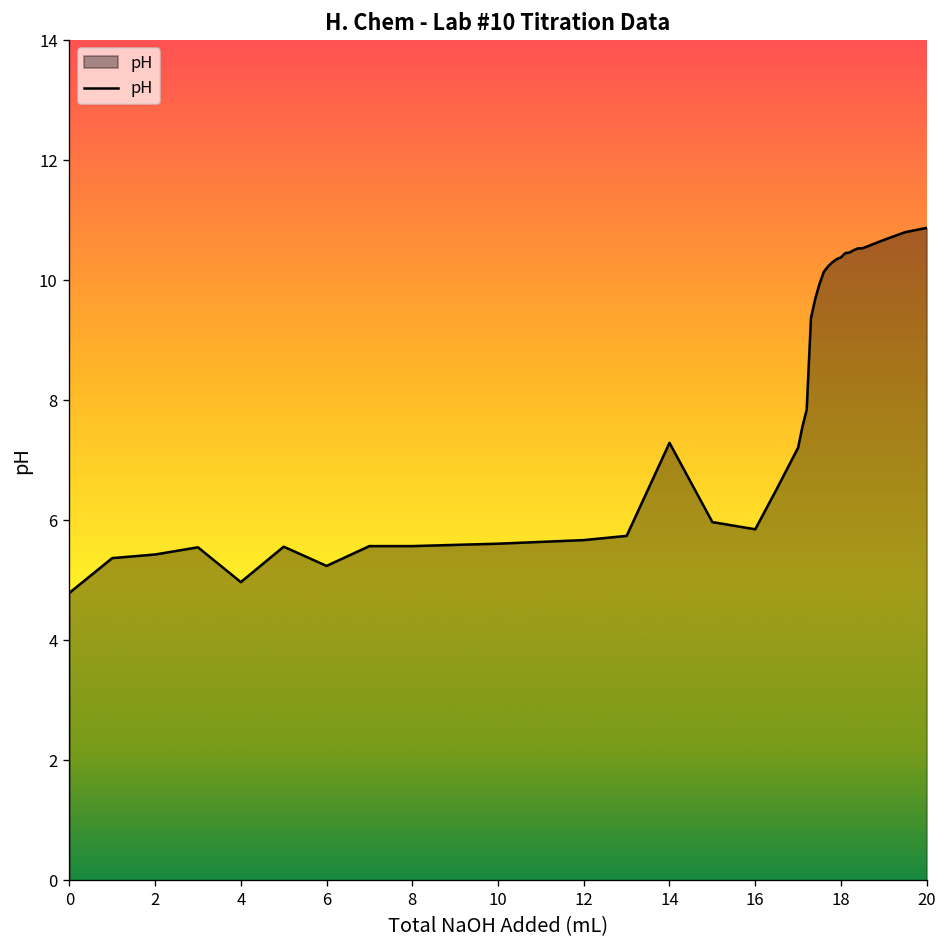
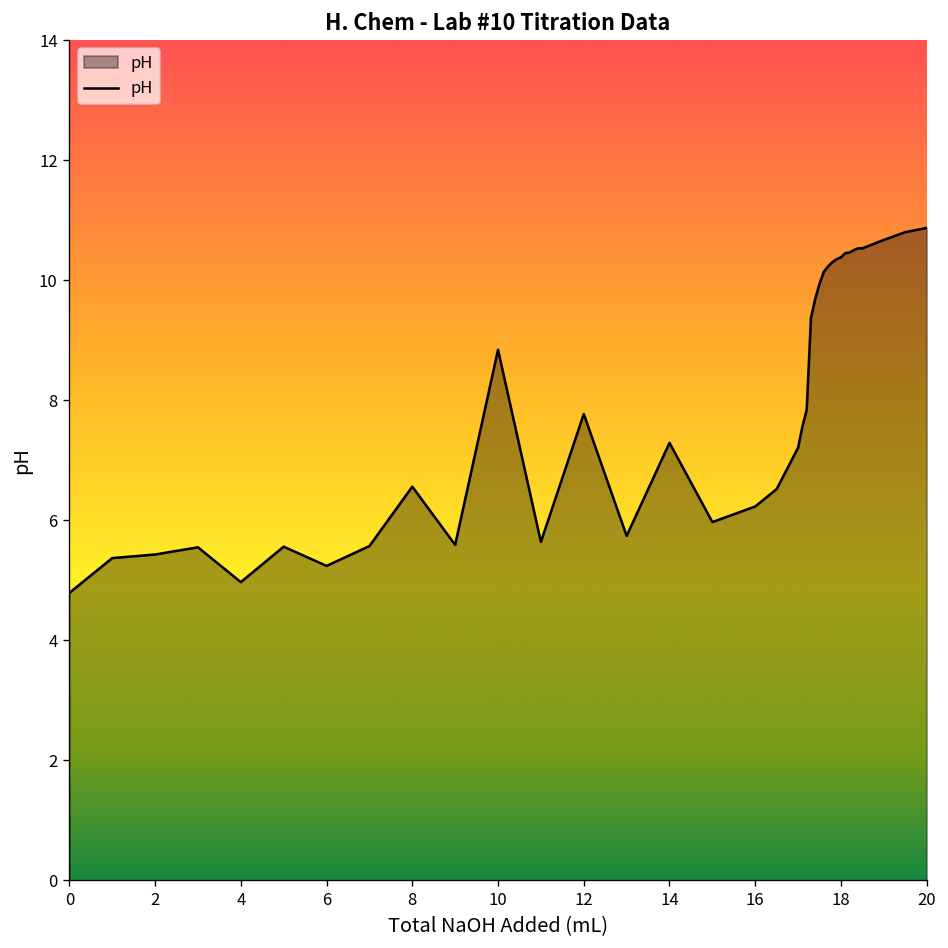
8: 5.6 -> 6.6
10: 5.6 -> 8.8
12: 5.7 -> 7.8
16: 5.9 -> 6.2
